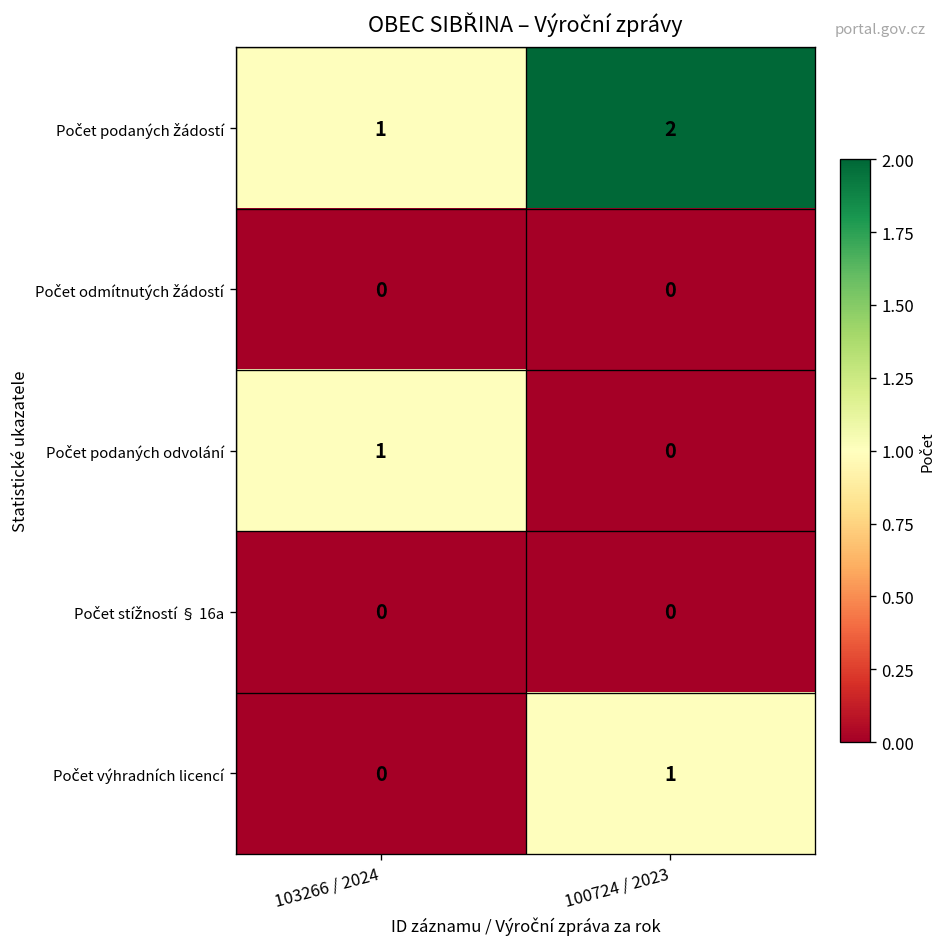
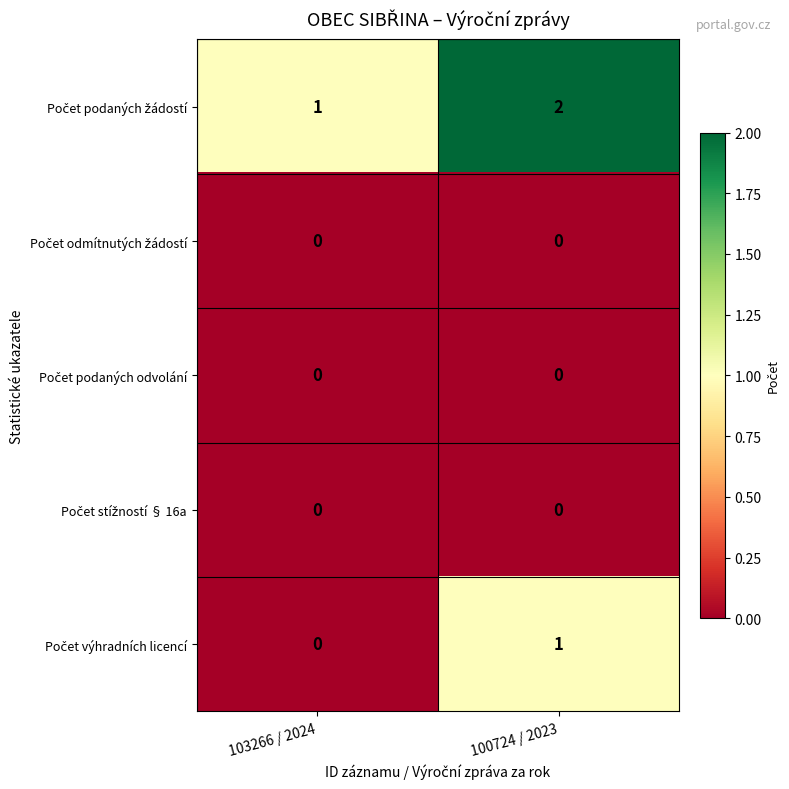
Počet podaných odvolání, 103266 / 2024: 1 -> 0
